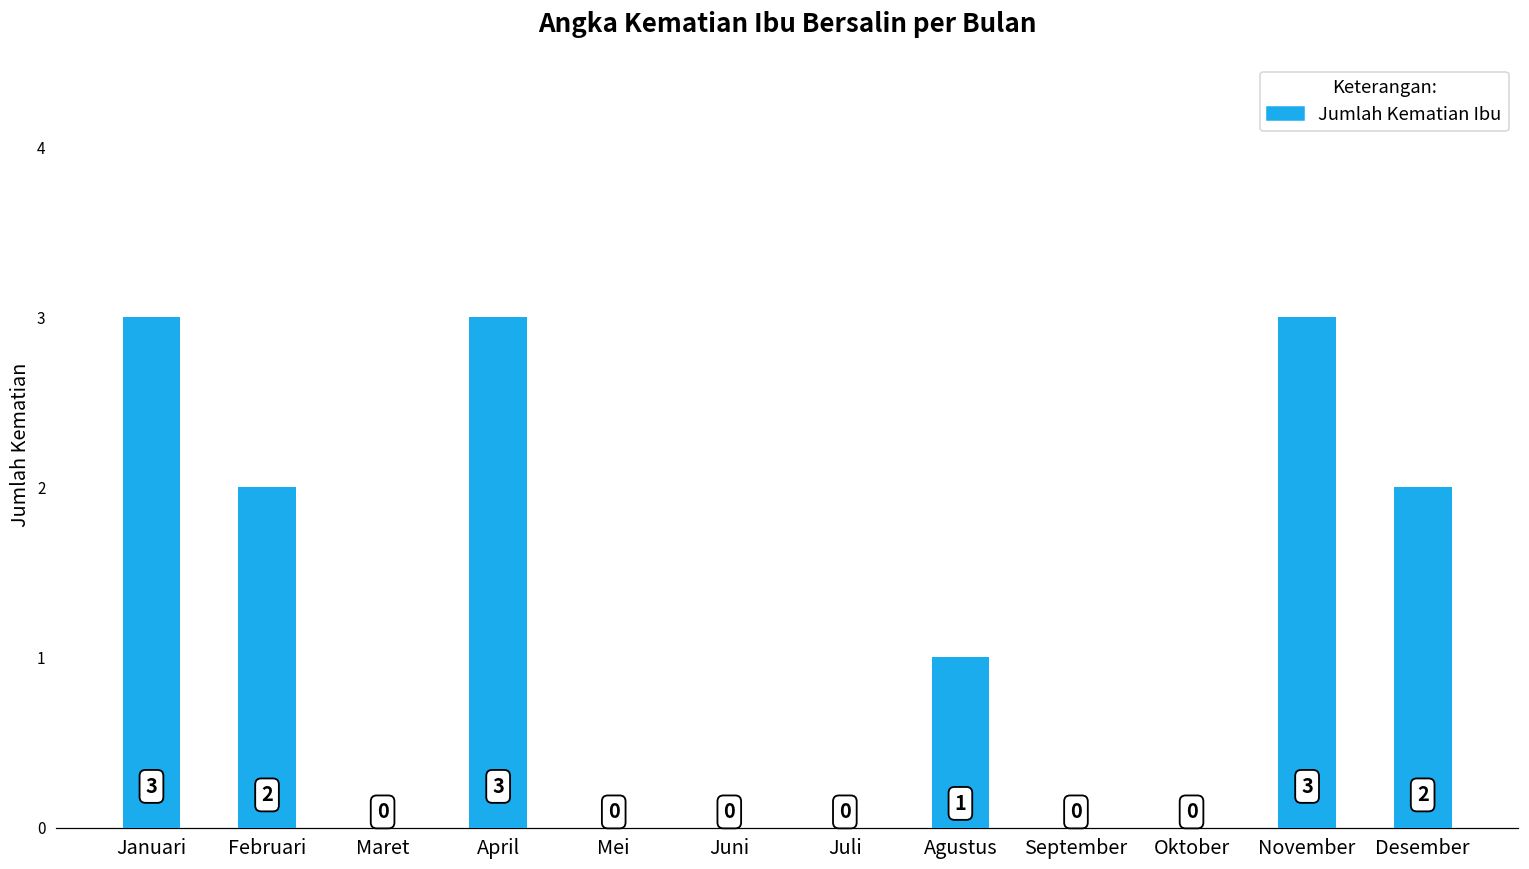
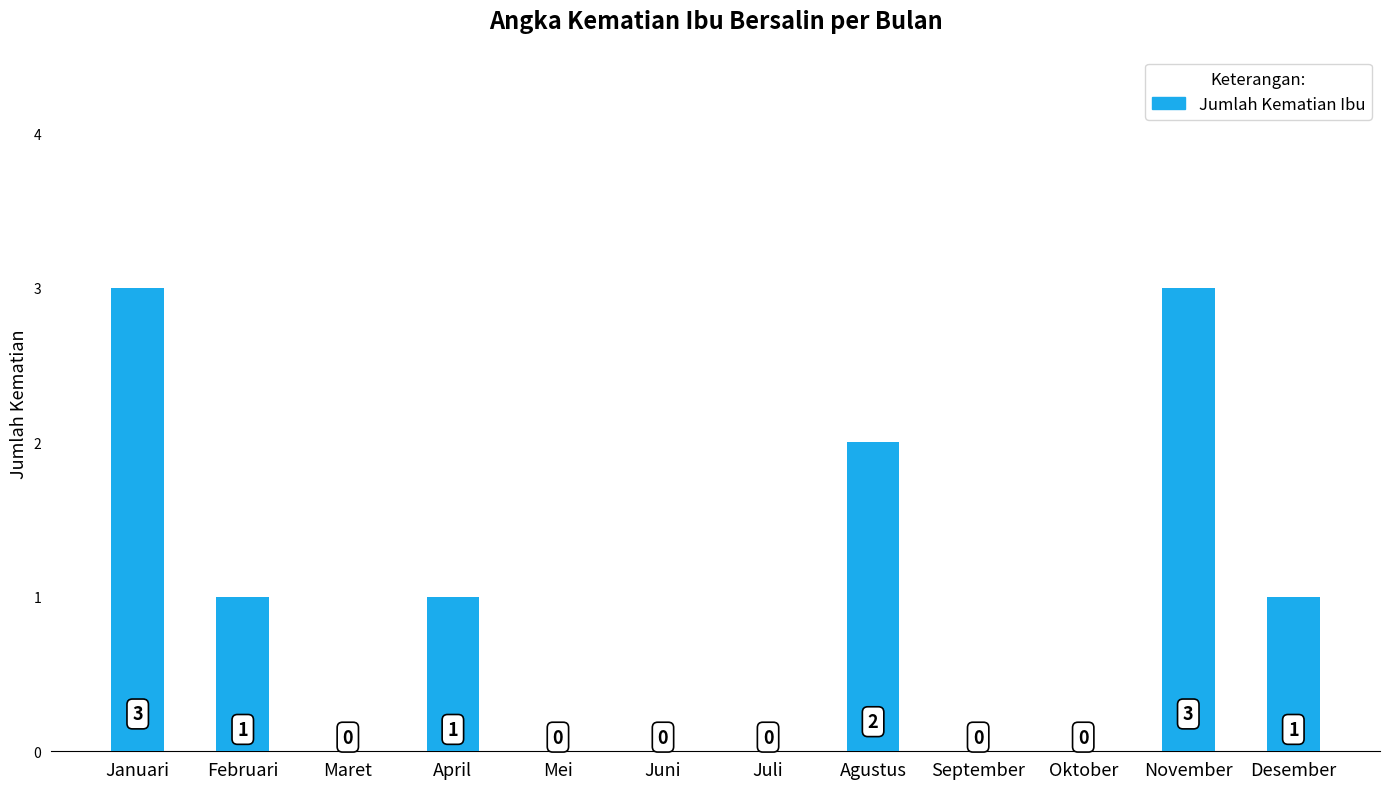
Februari: 2 -> 1
April: 3 -> 1
Agustus: 1 -> 2
Desember: 2 -> 1
